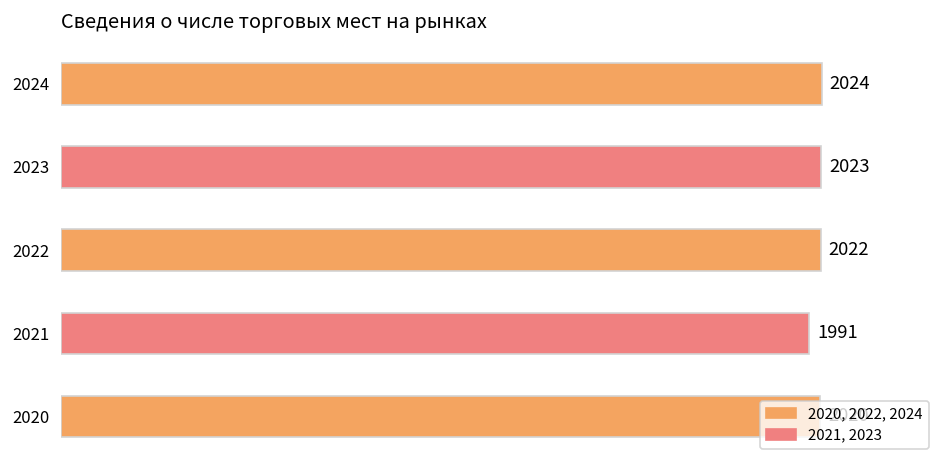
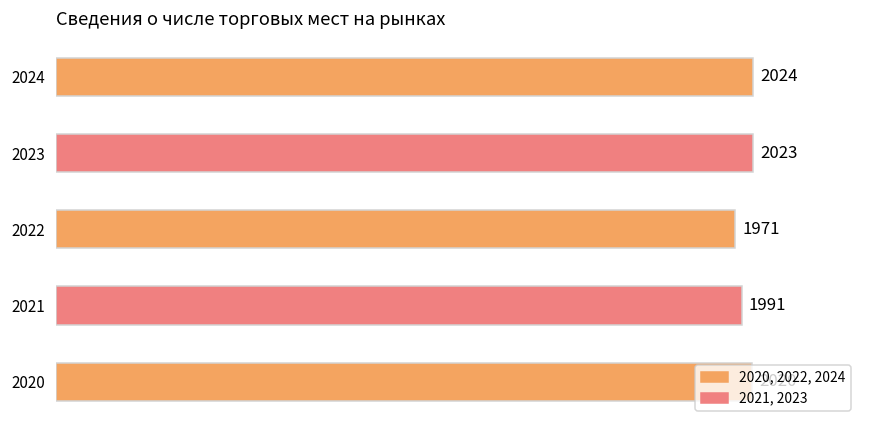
2022: 2022 -> 1971
